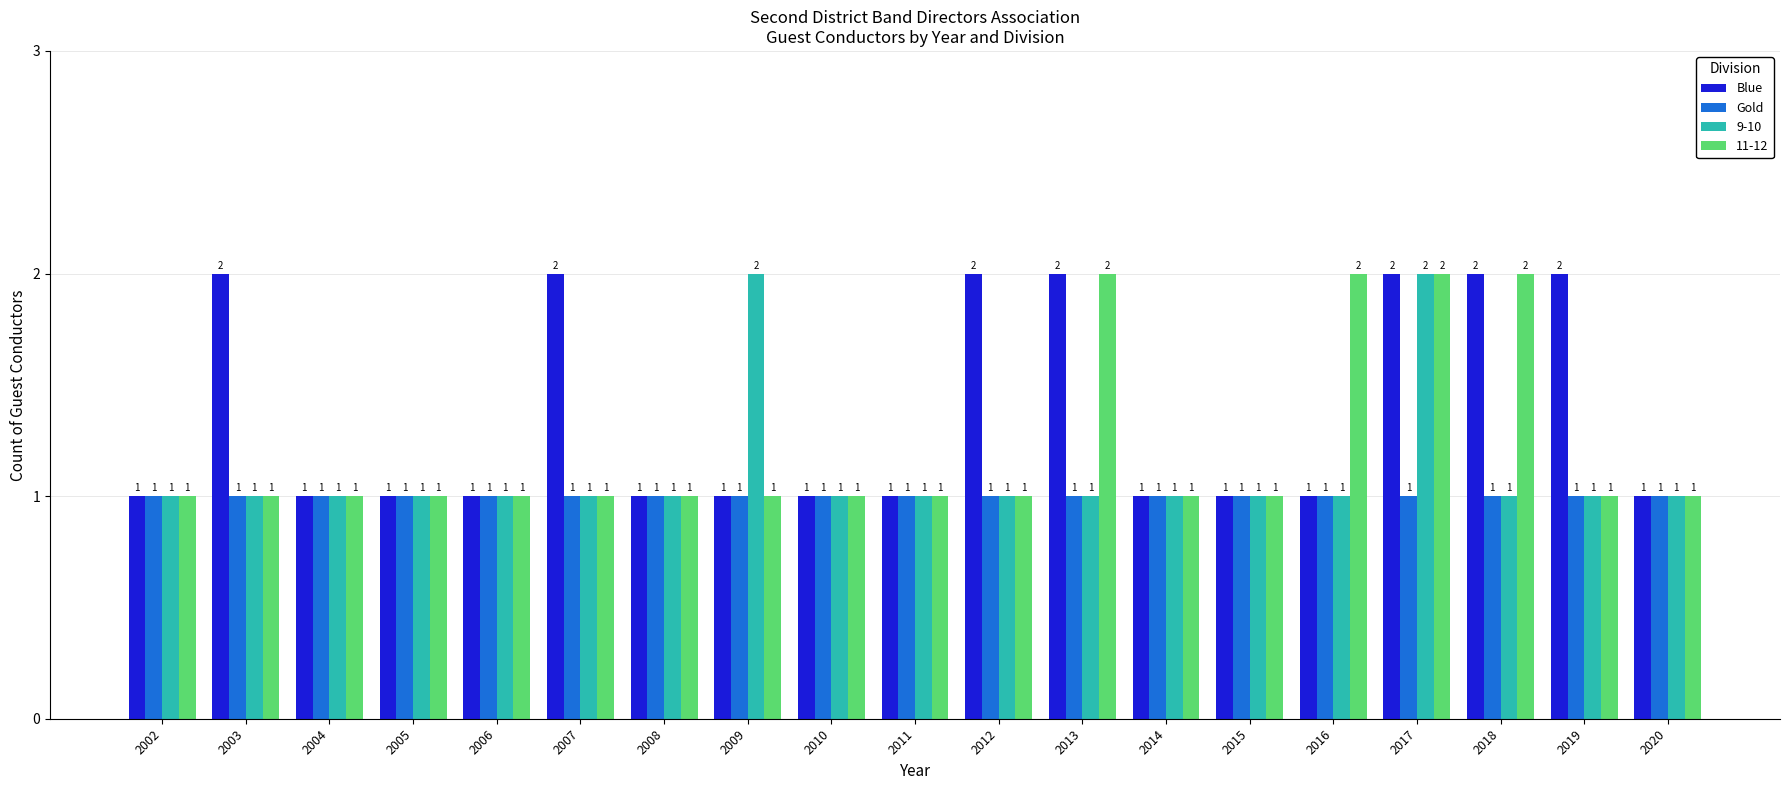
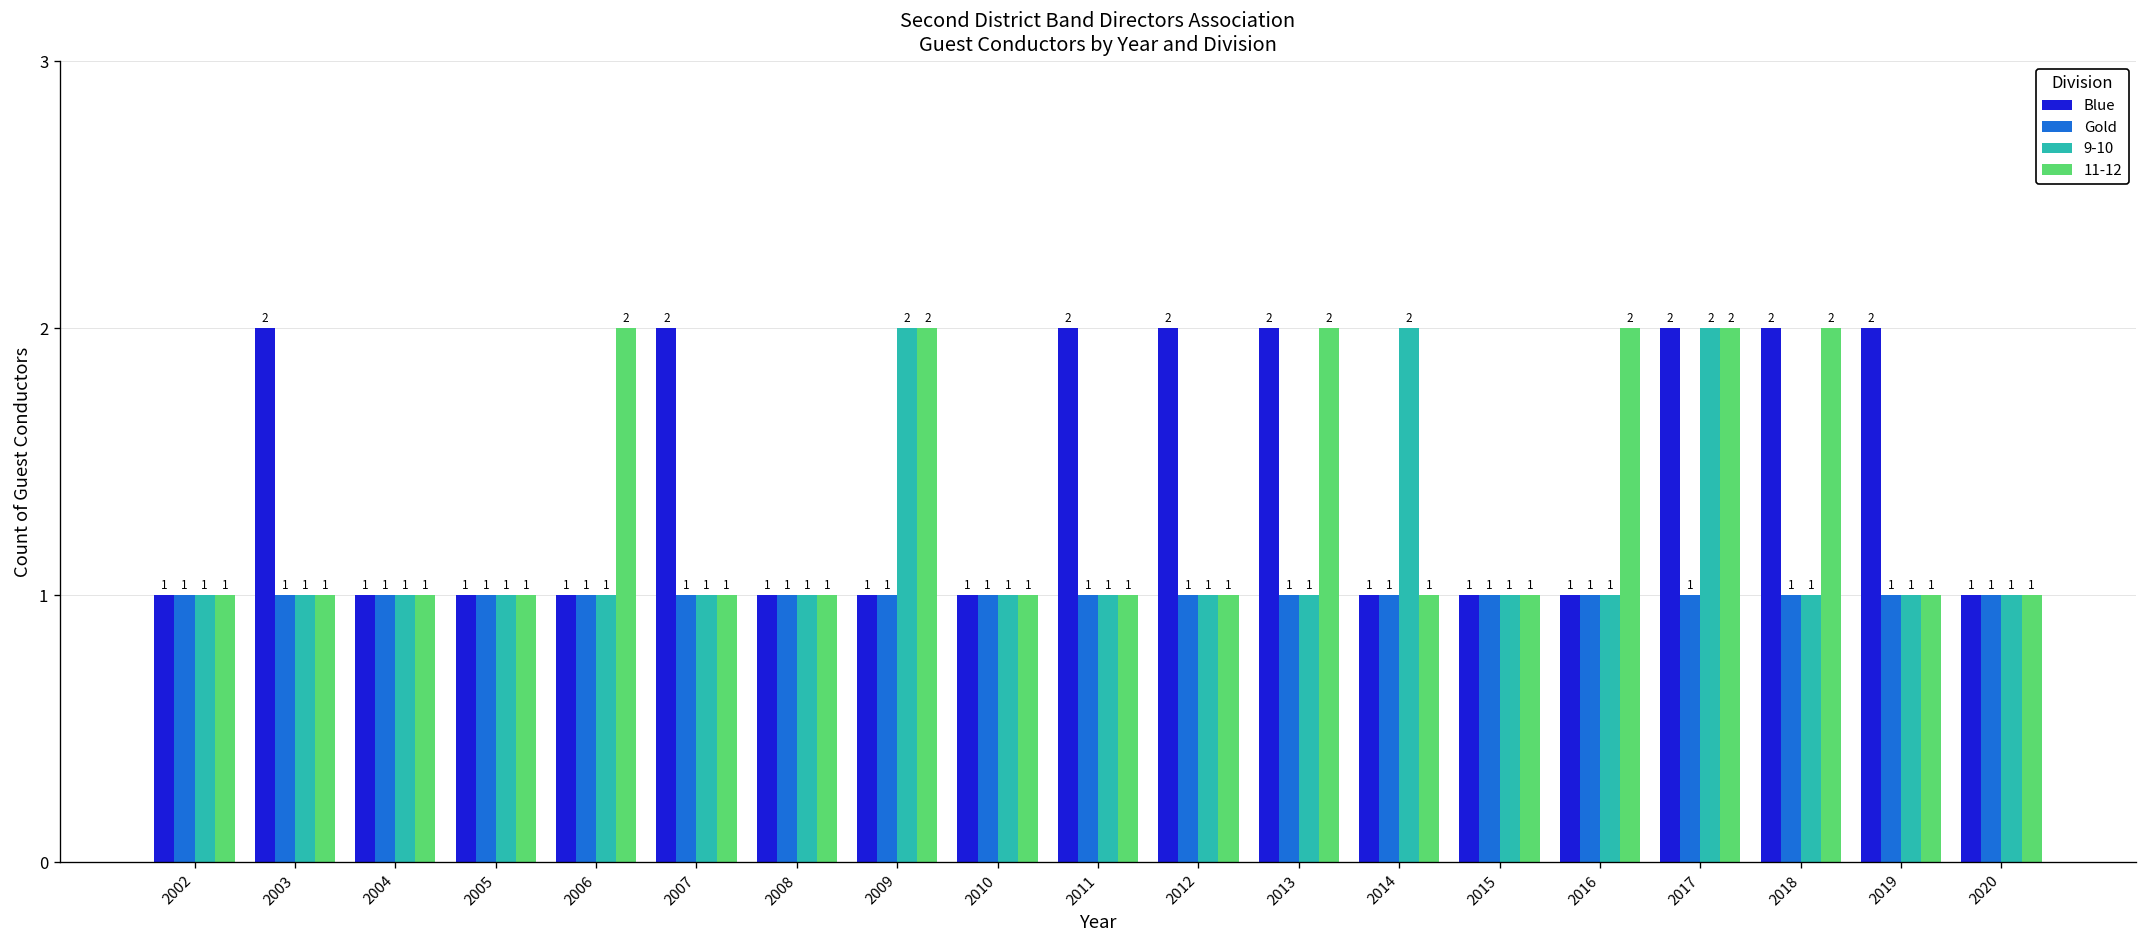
11-12, 2006: 1 -> 2
11-12, 2009: 1 -> 2
Blue, 2011: 1 -> 2
9-10, 2014: 1 -> 2
